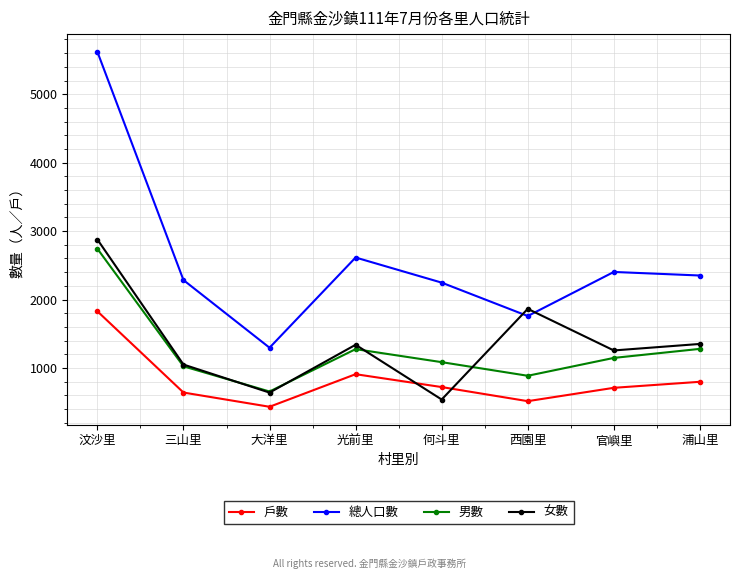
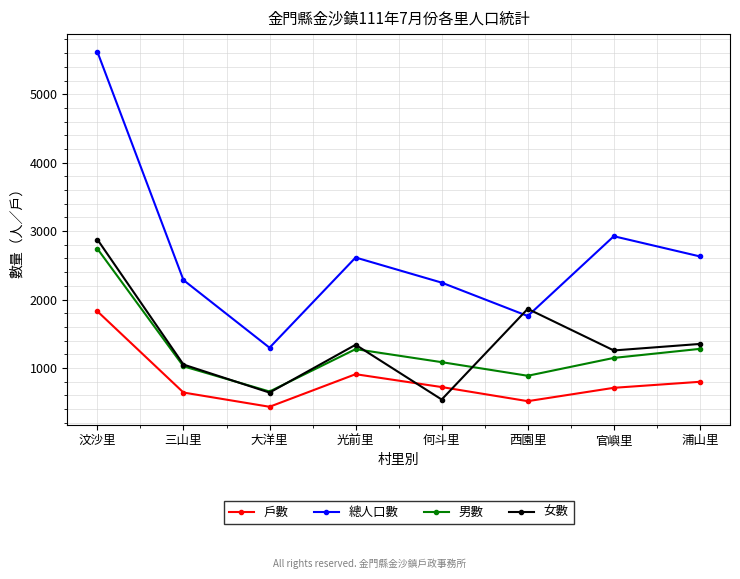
總人口數, 官嶼里: 2400 -> 2900
總人口數, 浦山里: 2400 -> 2600
